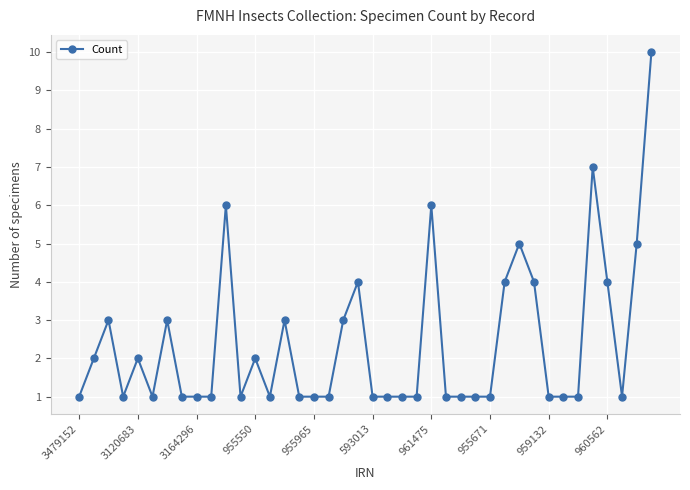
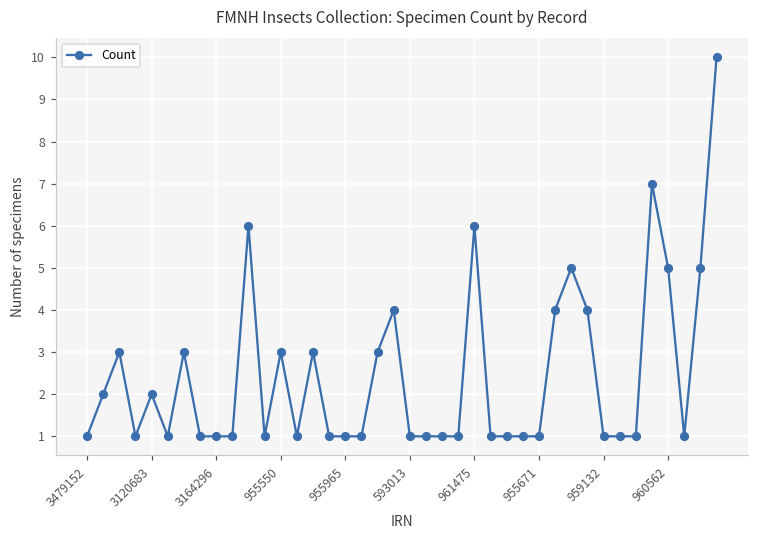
955550: 2 -> 3
960562: 4 -> 5
